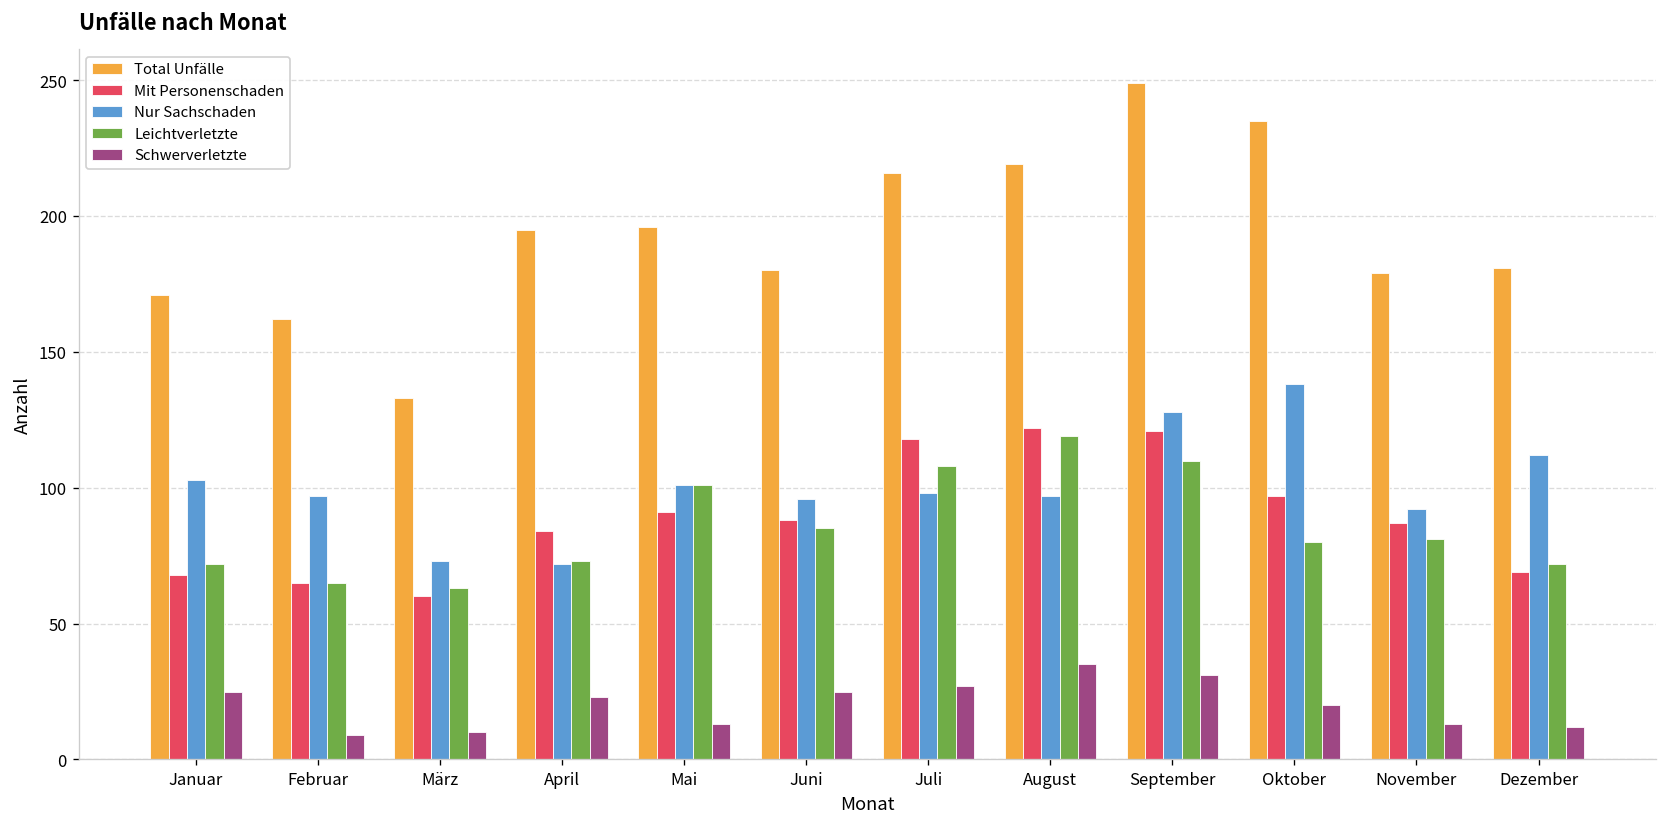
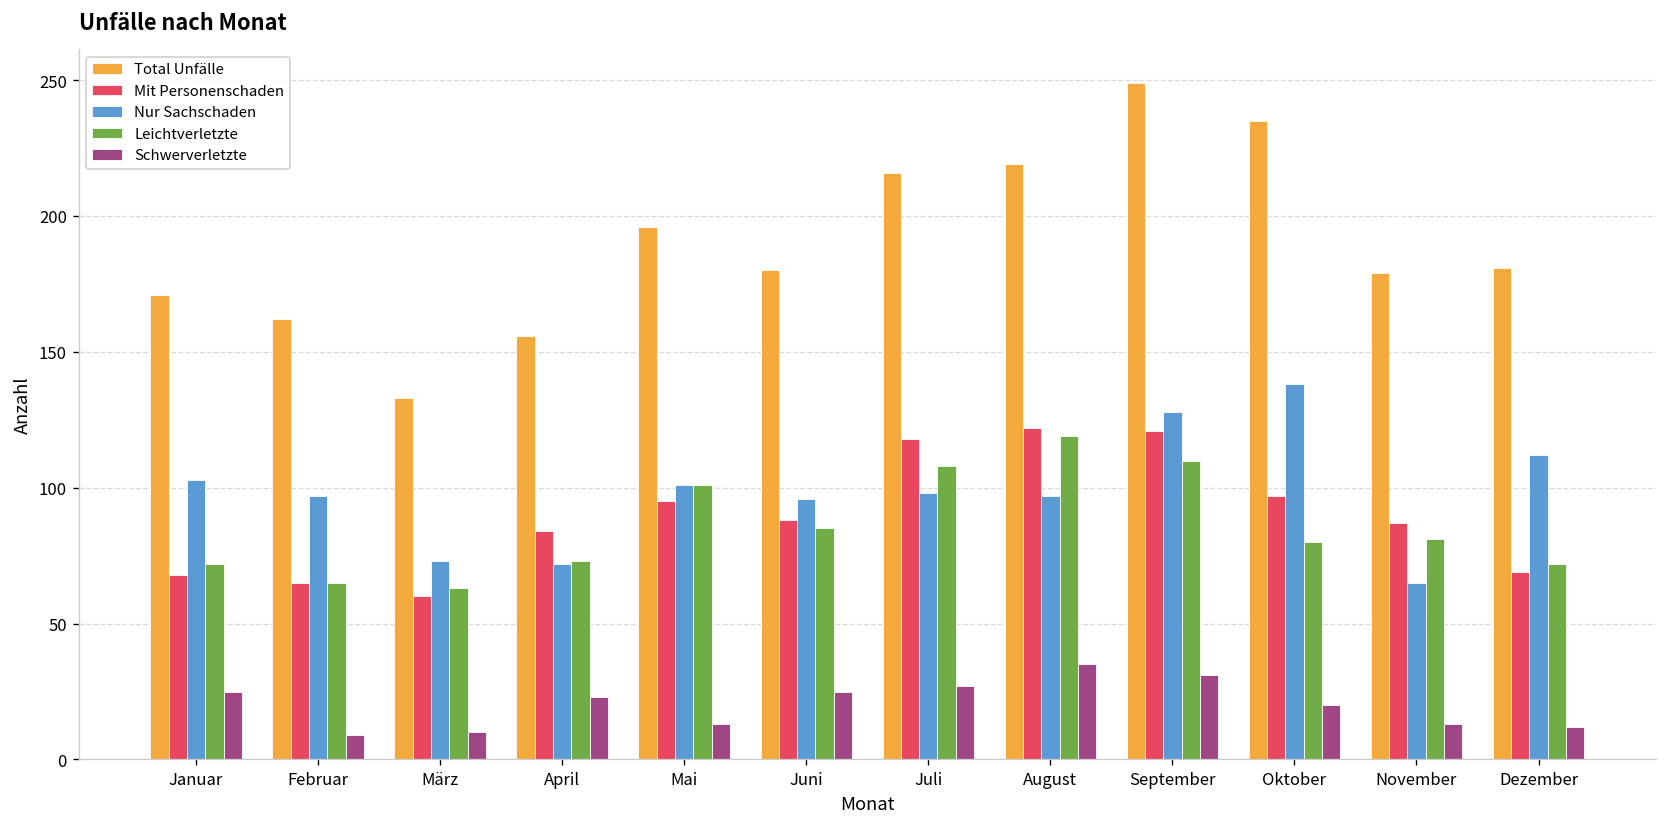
Total Unfälle, April: 195 -> 156
Mit Personenschaden, Mai: 91 -> 95
Nur Sachschaden, November: 92 -> 65
